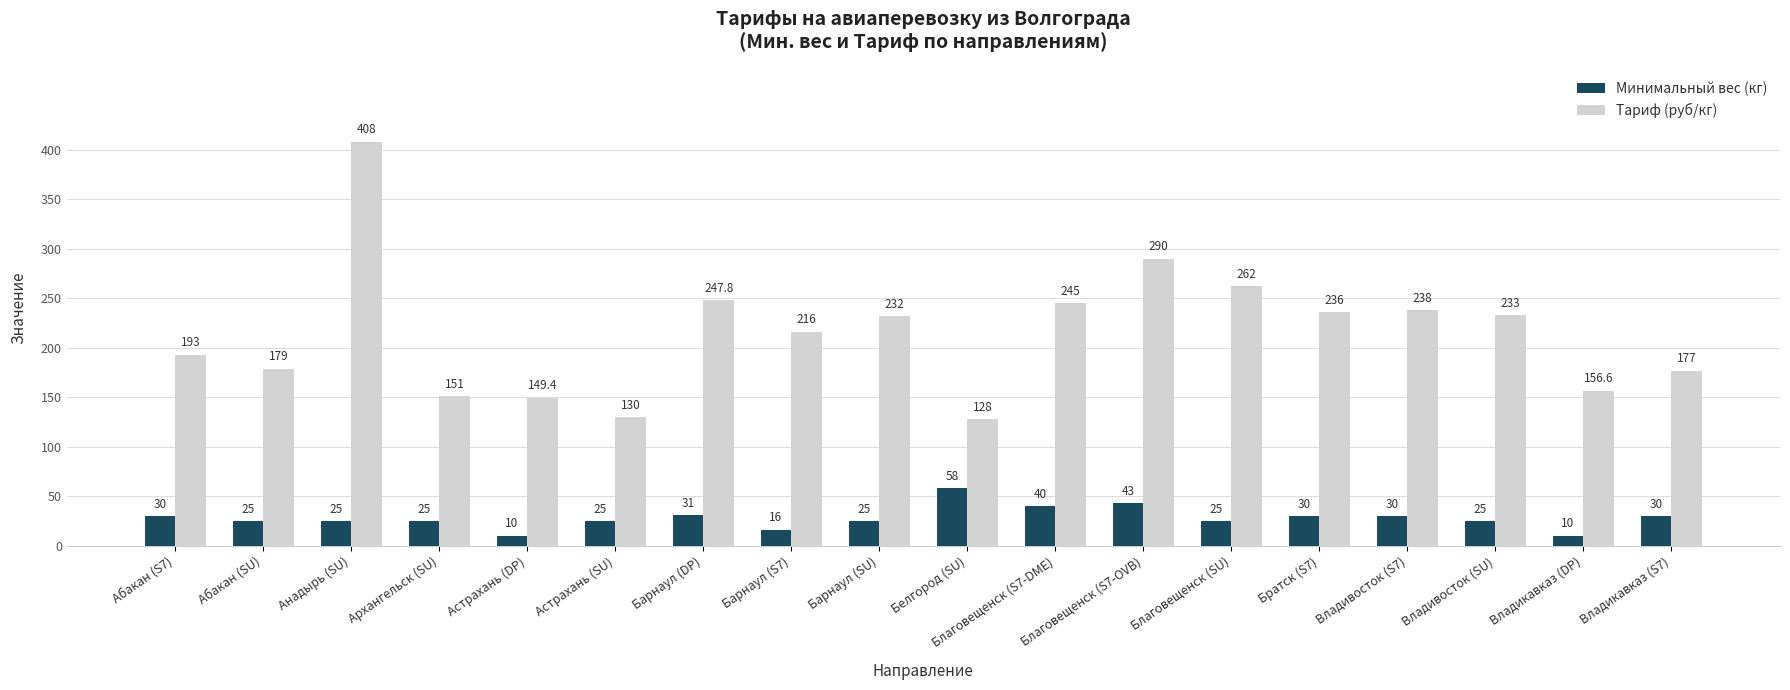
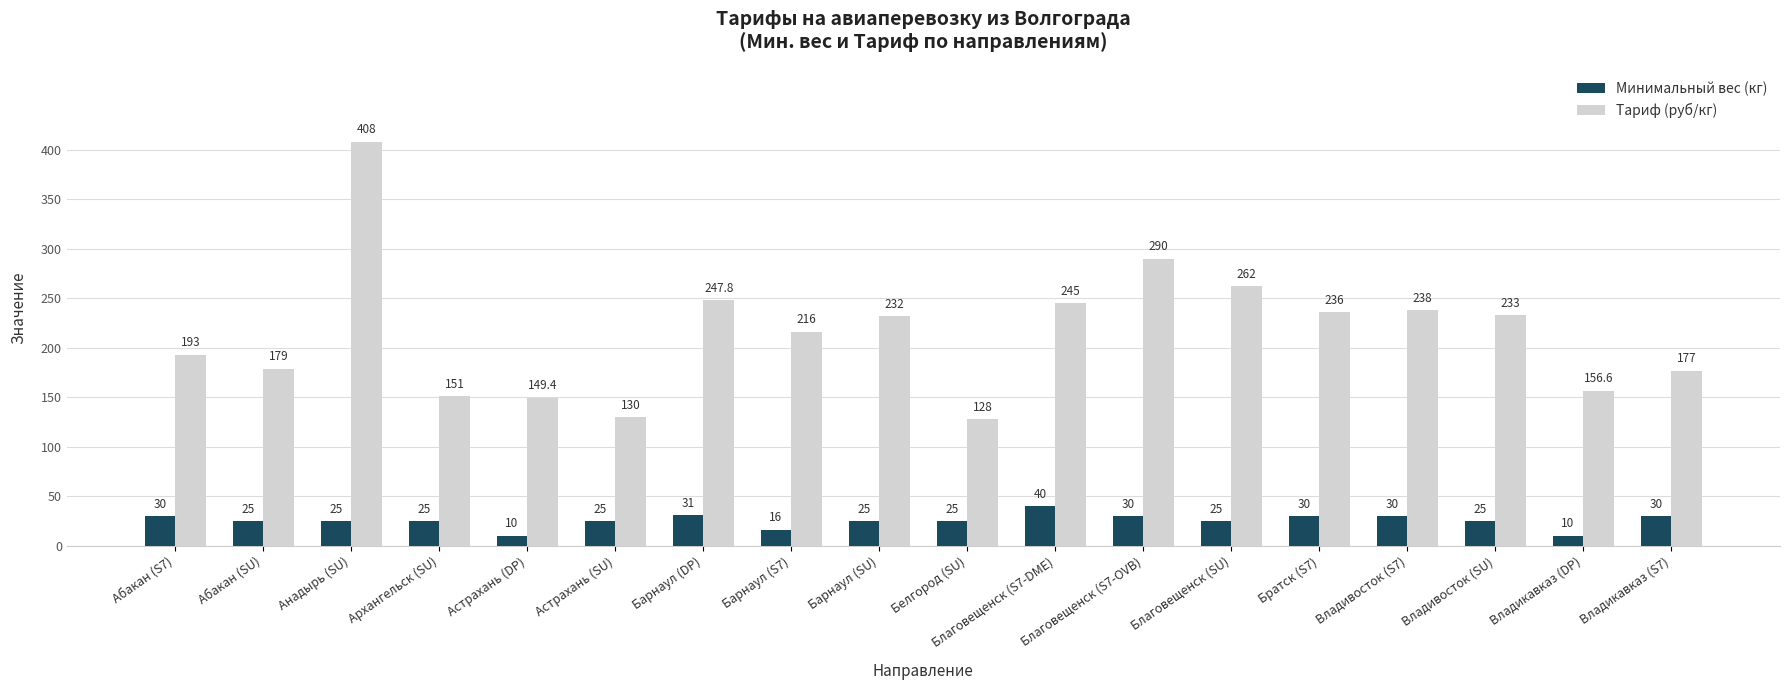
Минимальный вес (кг), Белгород (SU): 58 -> 25
Минимальный вес (кг), Благовещенск (S7-OVB): 43 -> 30
